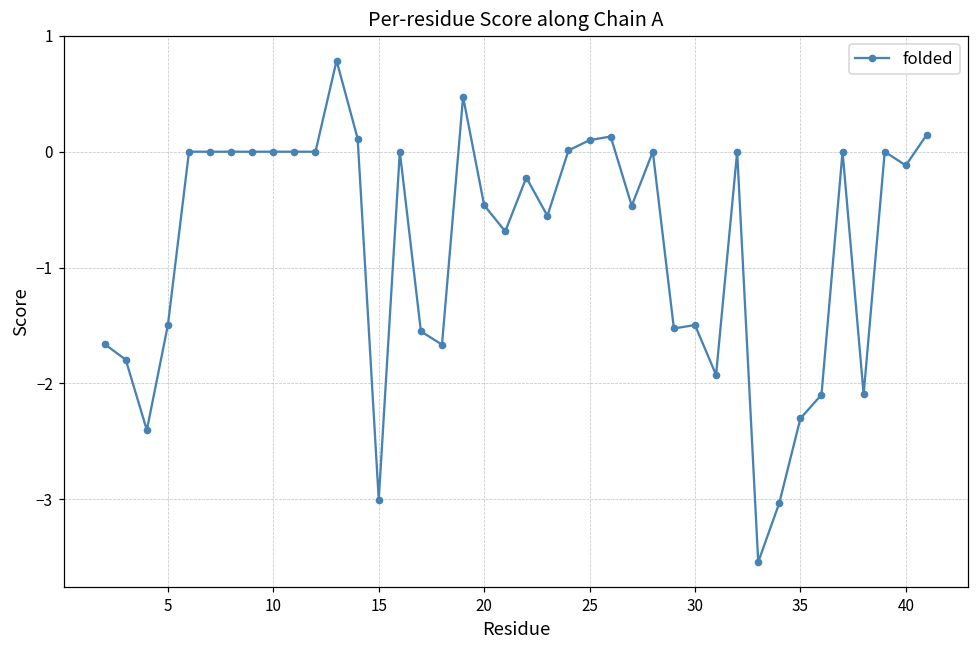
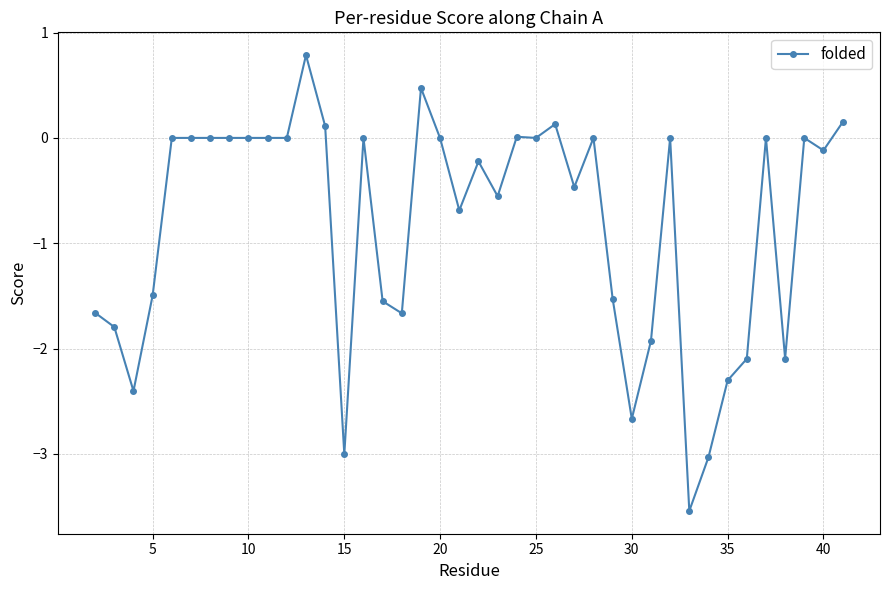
20: -0.46 -> 0.00
25: 0.1 -> 0.0
30: -1.50 -> -2.67
